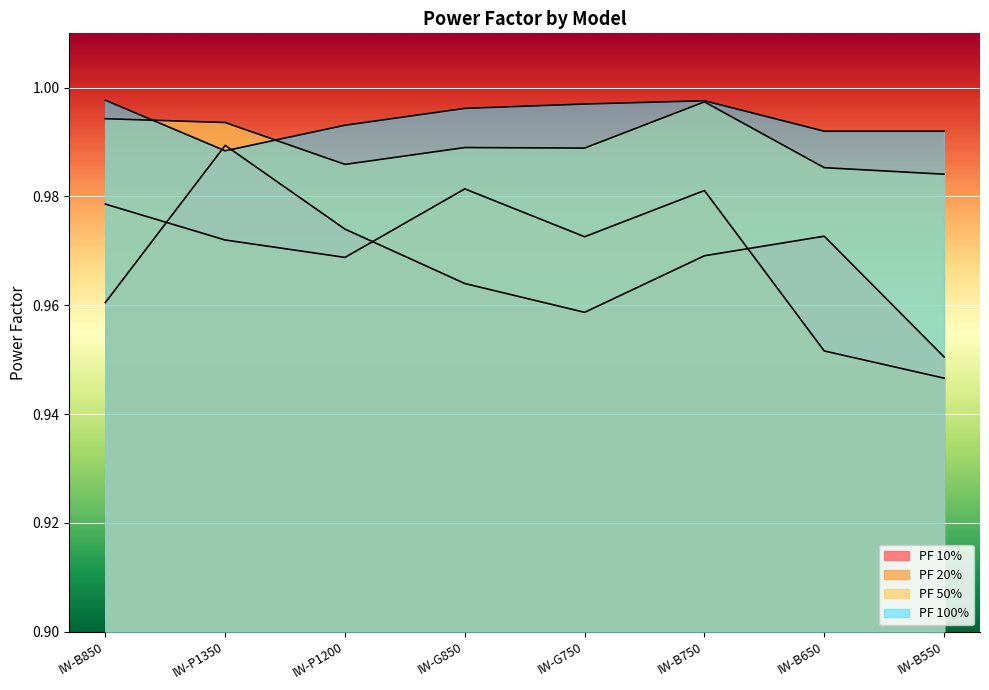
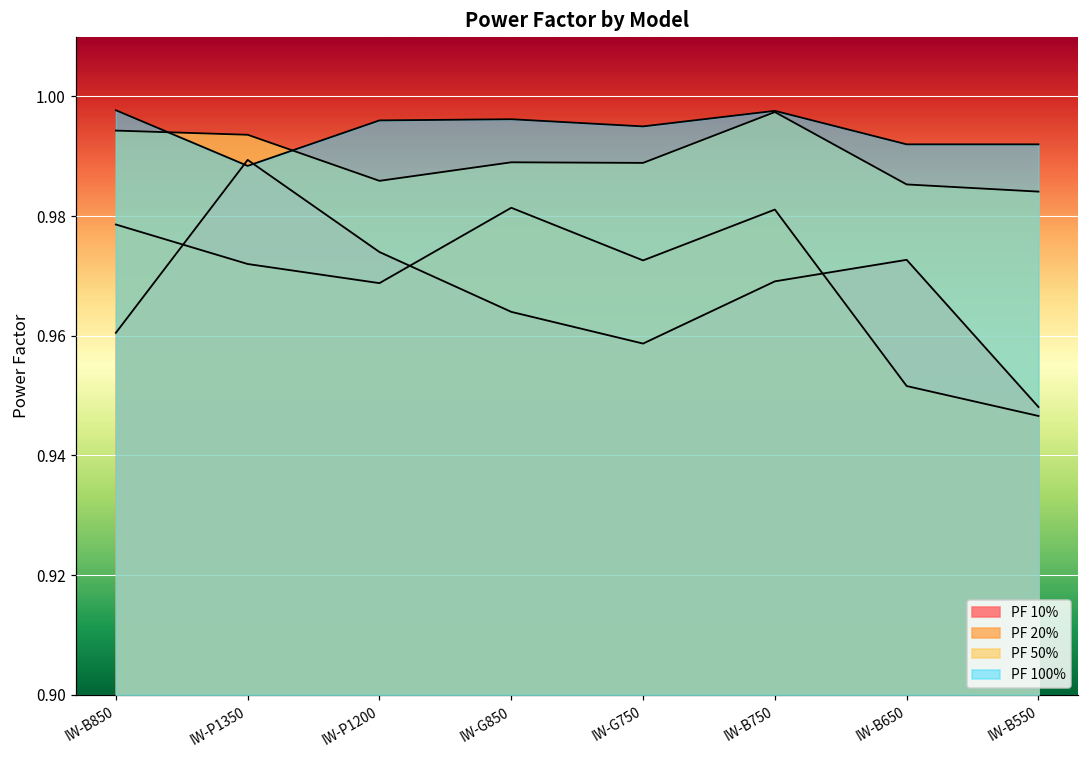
PF 100%, IW-P1200: 0.993 -> 0.996
PF 100%, IW-G750: 0.997 -> 0.995
PF 10%, IW-B550: 0.951 -> 0.948
